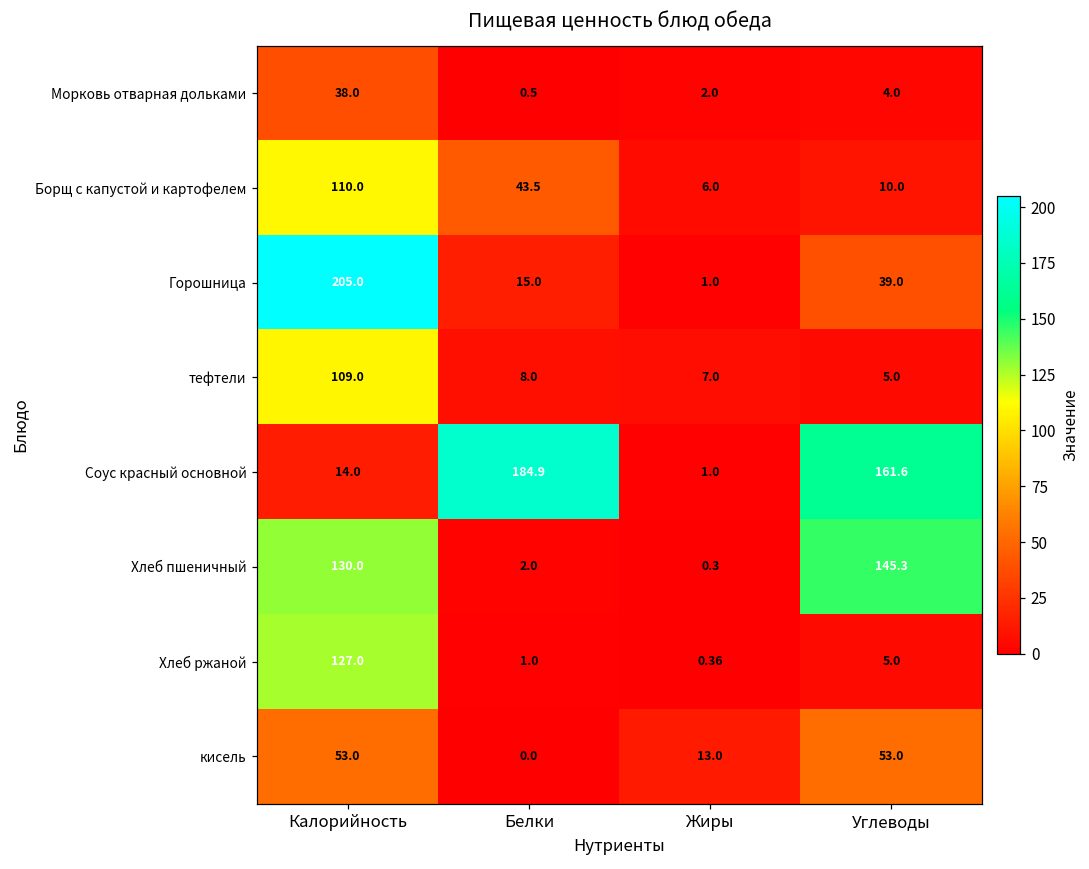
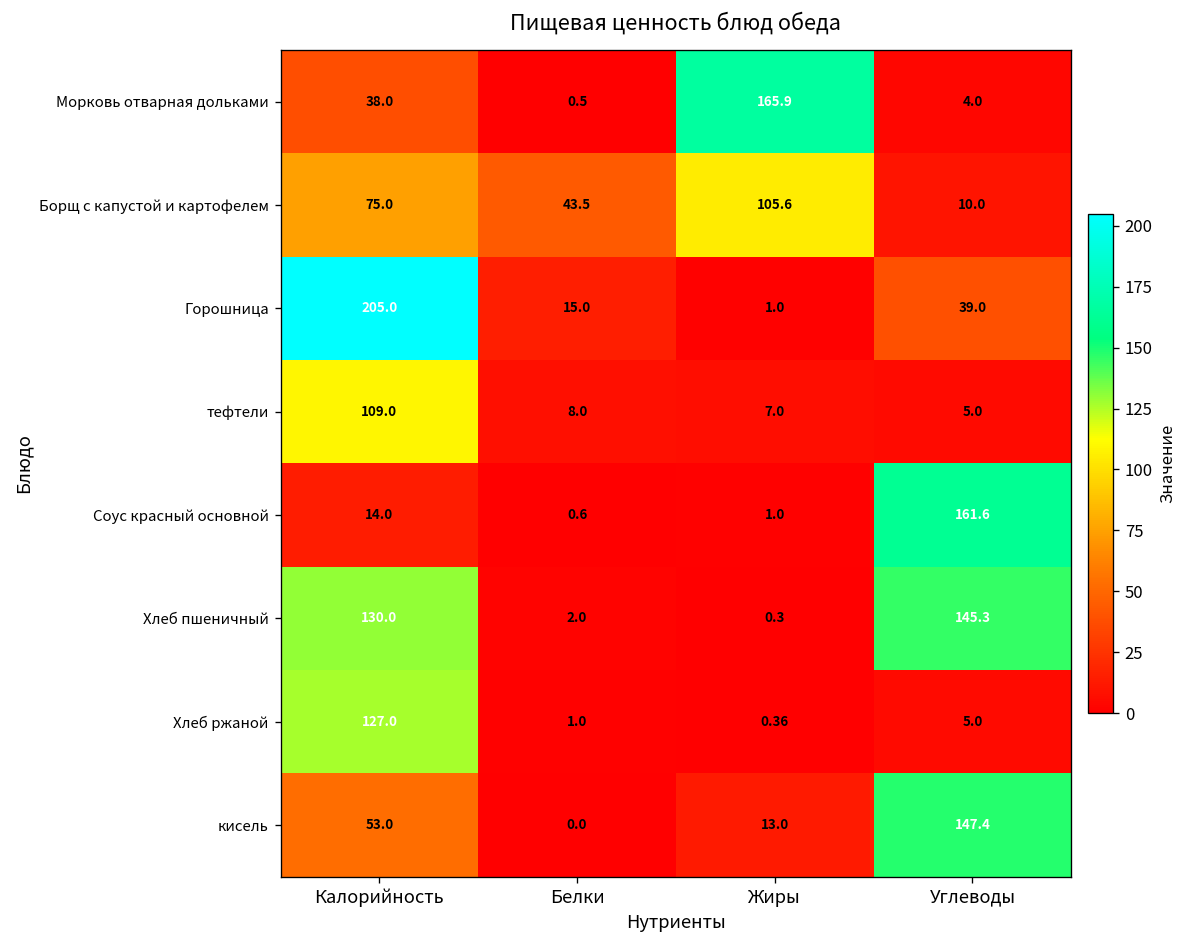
Морковь отварная дольками, Жиры: 2.0 -> 165.9
Борщ с капустой и картофелем, Калорийность: 110.0 -> 75.0
Борщ с капустой и картофелем, Жиры: 6.0 -> 105.6
Соус красный основной, Белки: 184.9 -> 0.6
кисель, Углеводы: 53.0 -> 147.4
